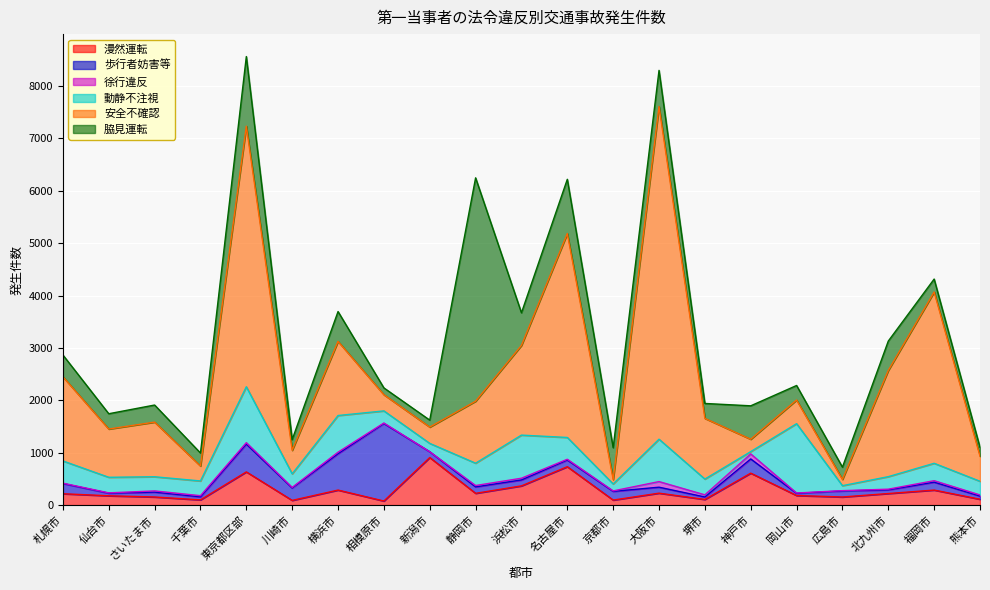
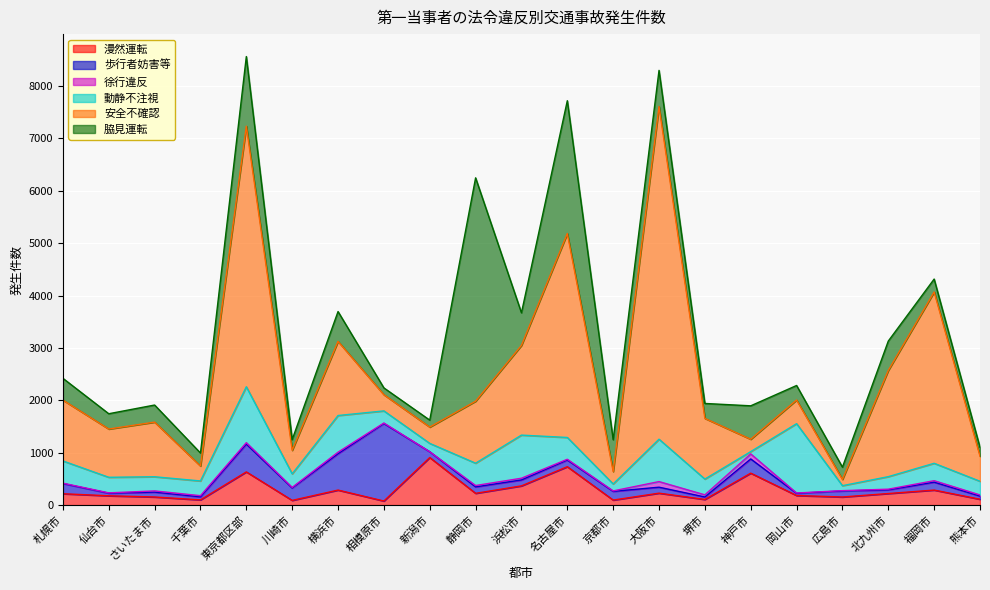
安全不確認, 札幌市: 1600 -> 1200
脇見運転, 名古屋市: 1000 -> 2500
安全不確認, 京都市: 100 -> 200
